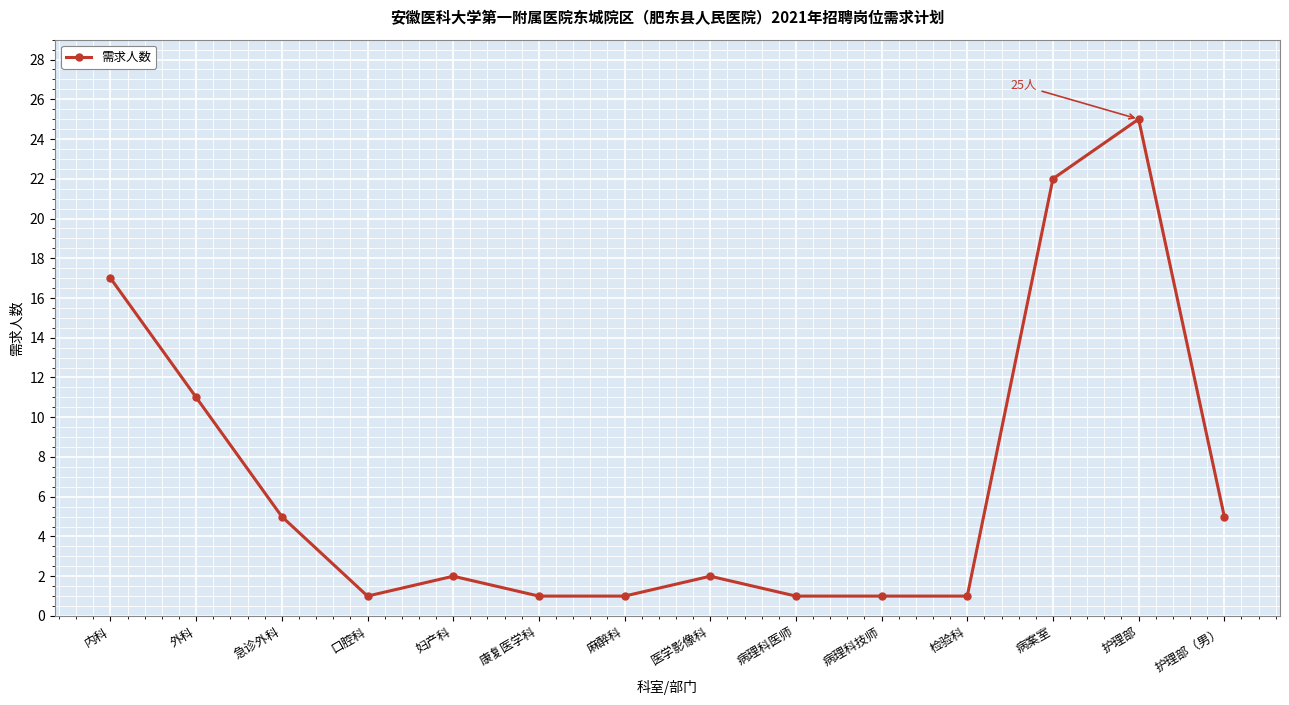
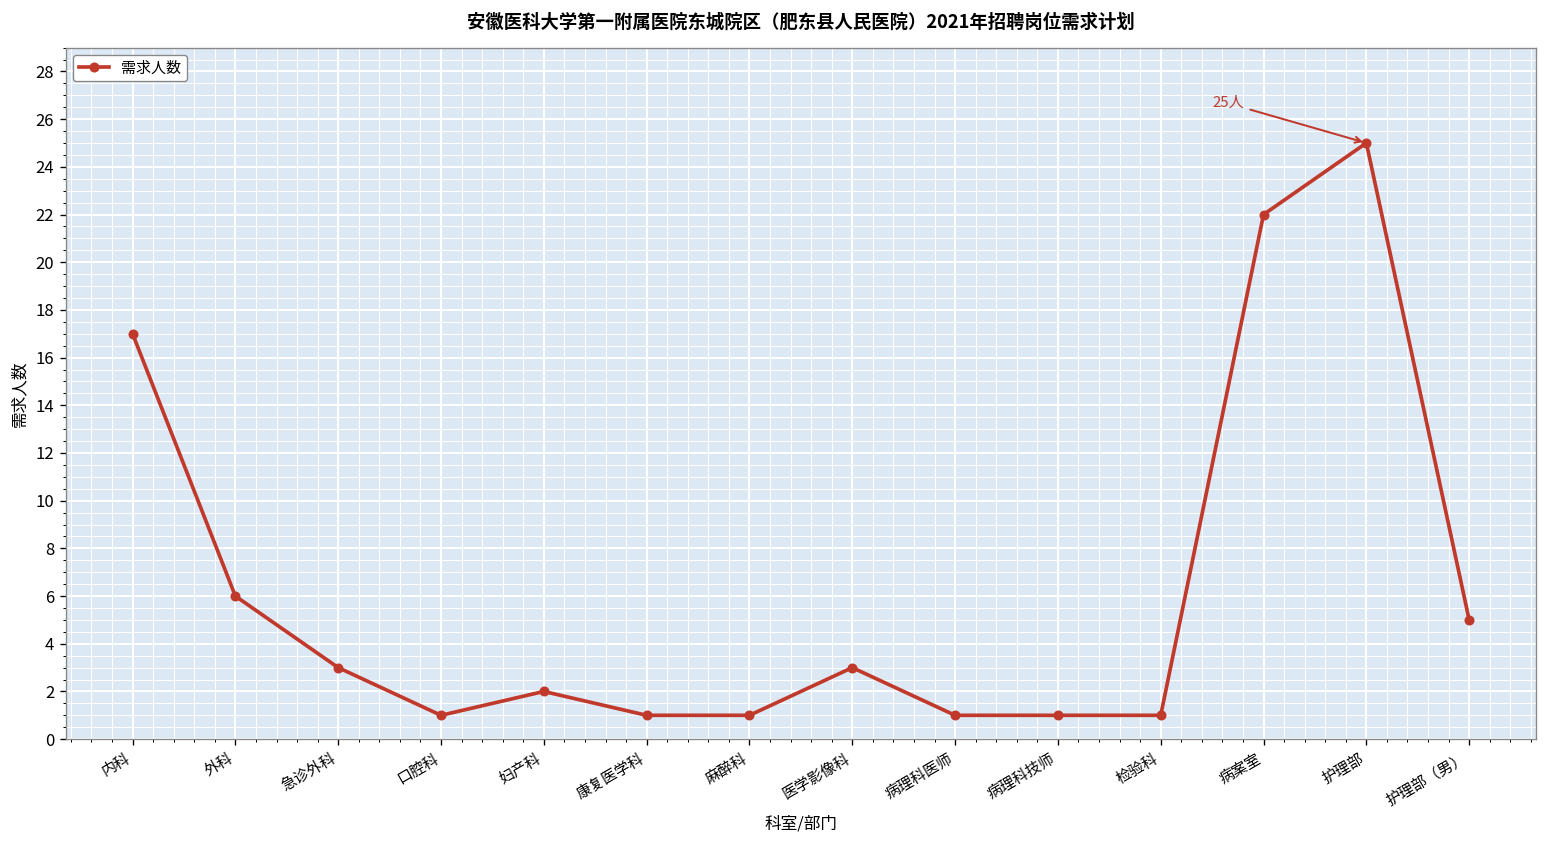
外科: 11 -> 6
急诊外科: 5 -> 3
医学影像科: 2 -> 3
